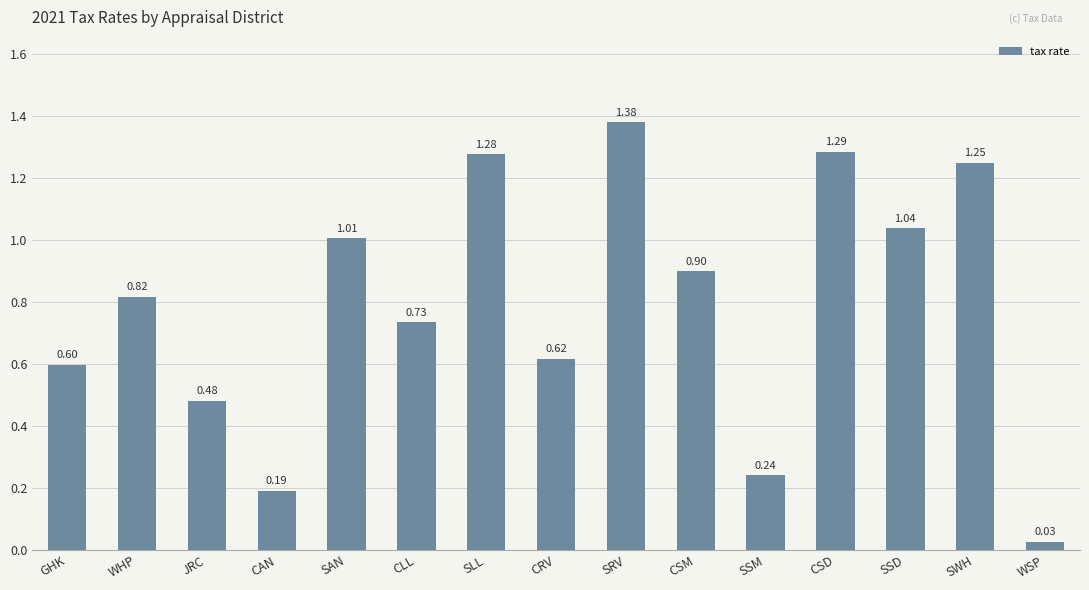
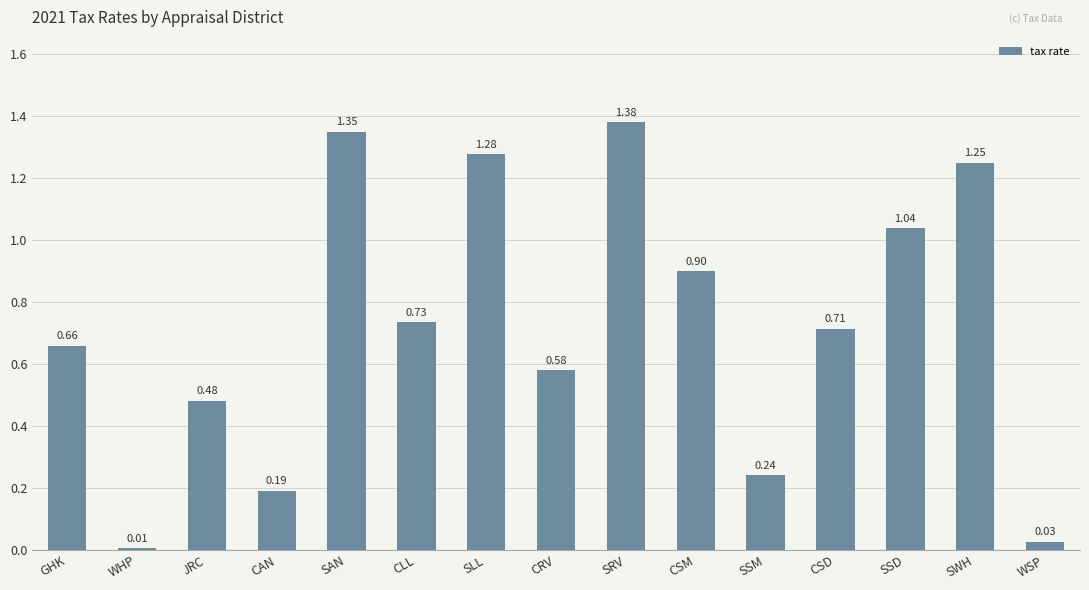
GHK: 0.60 -> 0.66
WHP: 0.82 -> 0.01
SAN: 1.01 -> 1.35
CRV: 0.62 -> 0.58
CSD: 1.29 -> 0.71
